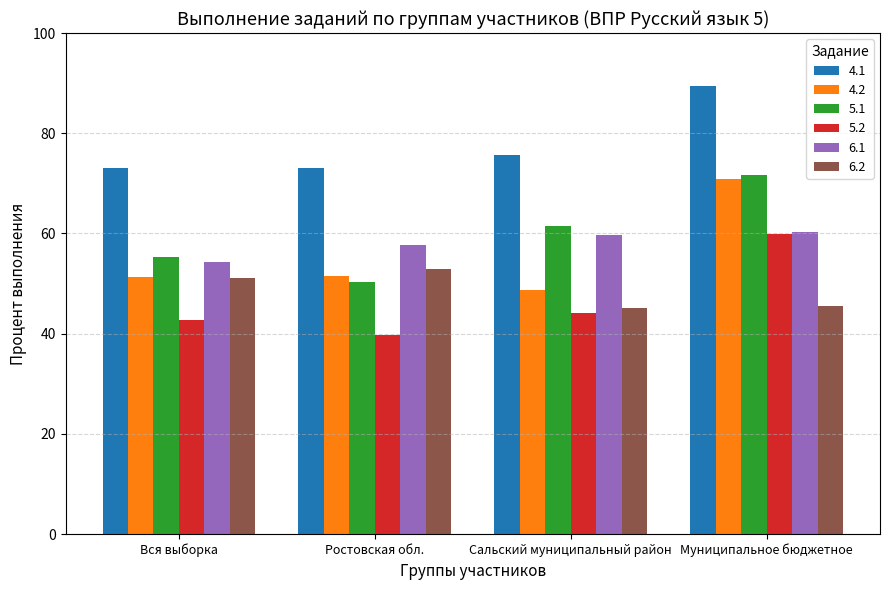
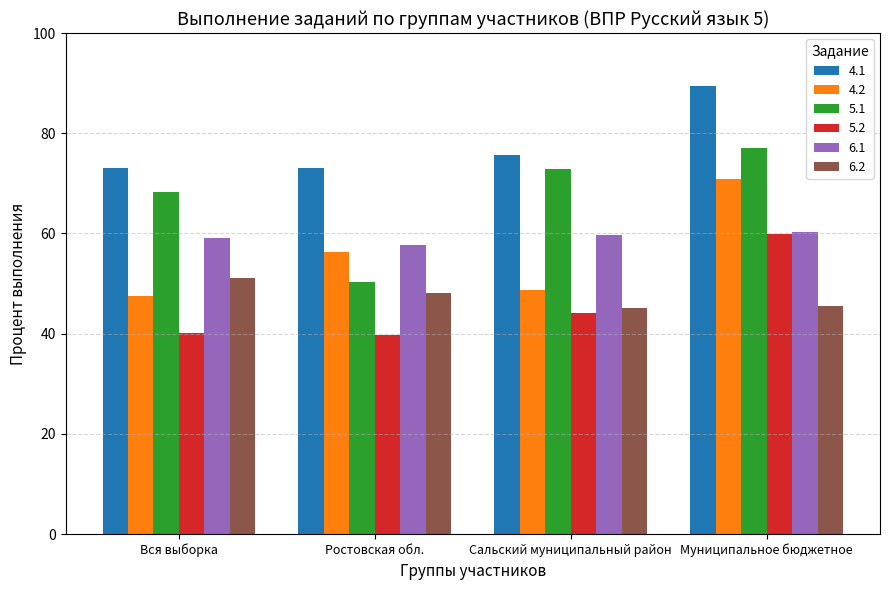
4.2, Вся выборка: 51 -> 48
5.1, Вся выборка: 55 -> 68
5.2, Вся выборка: 43 -> 40
6.1, Вся выборка: 54 -> 59
4.2, Ростовская обл.: 52 -> 56
6.2, Ростовская обл.: 53 -> 48
5.1, Сальский муниципальный район: 62 -> 73
5.1, Муниципальное бюджетное: 72 -> 77
